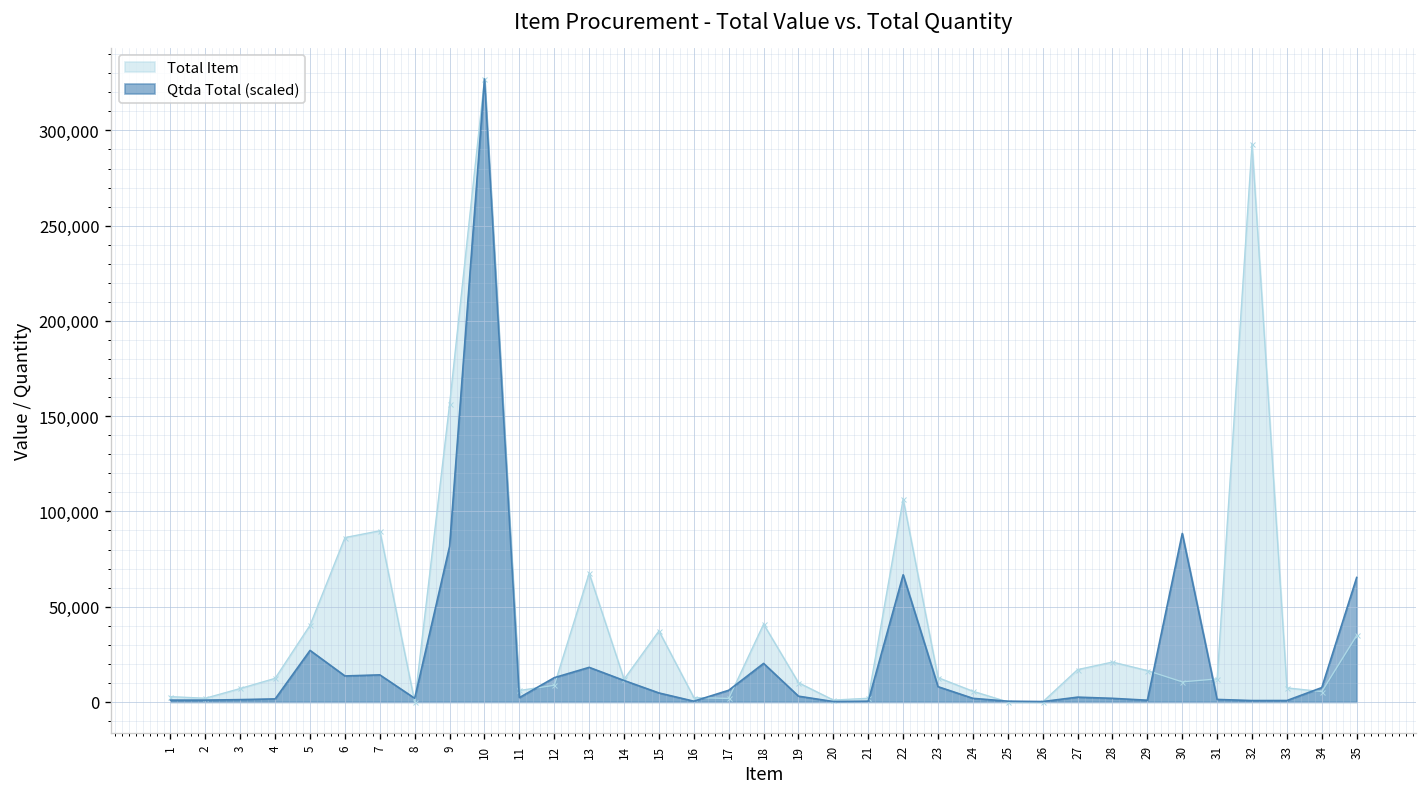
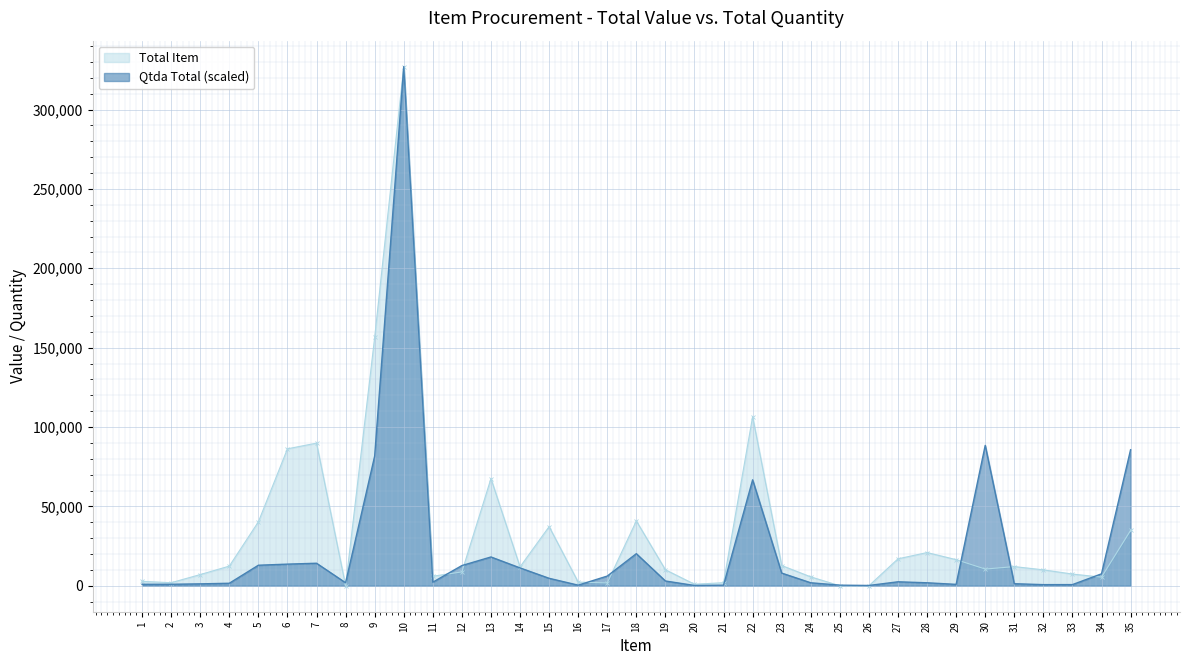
Qtda Total (scaled), 5: 27,000 -> 13,000
Total Item, 32: 293,000 -> 10,000
Qtda Total (scaled), 35: 65,000 -> 86,000
